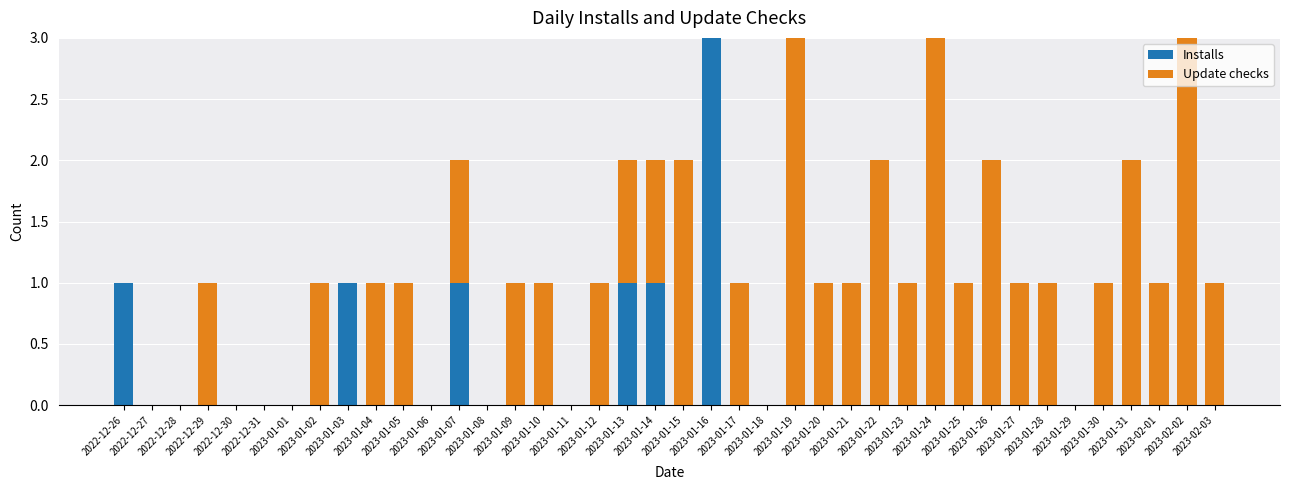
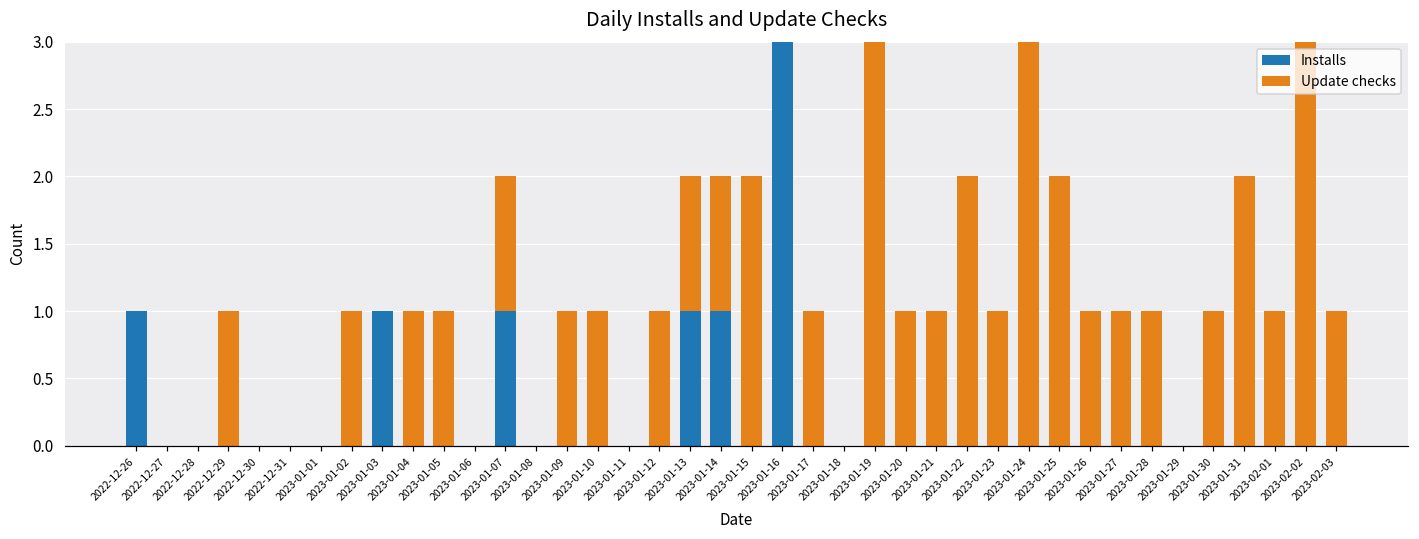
Update checks, 2023-01-25: 1 -> 2
Update checks, 2023-01-26: 2 -> 1
